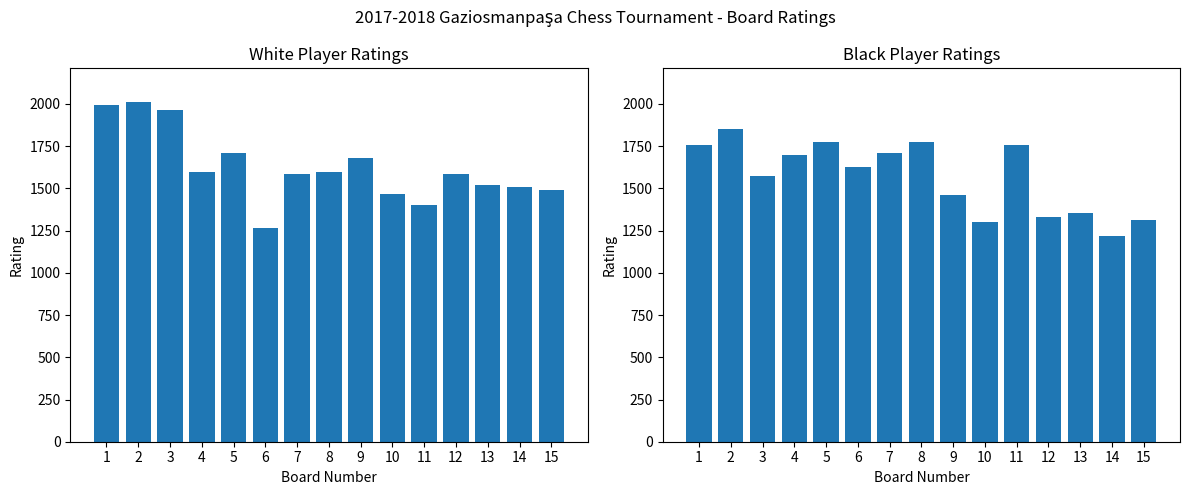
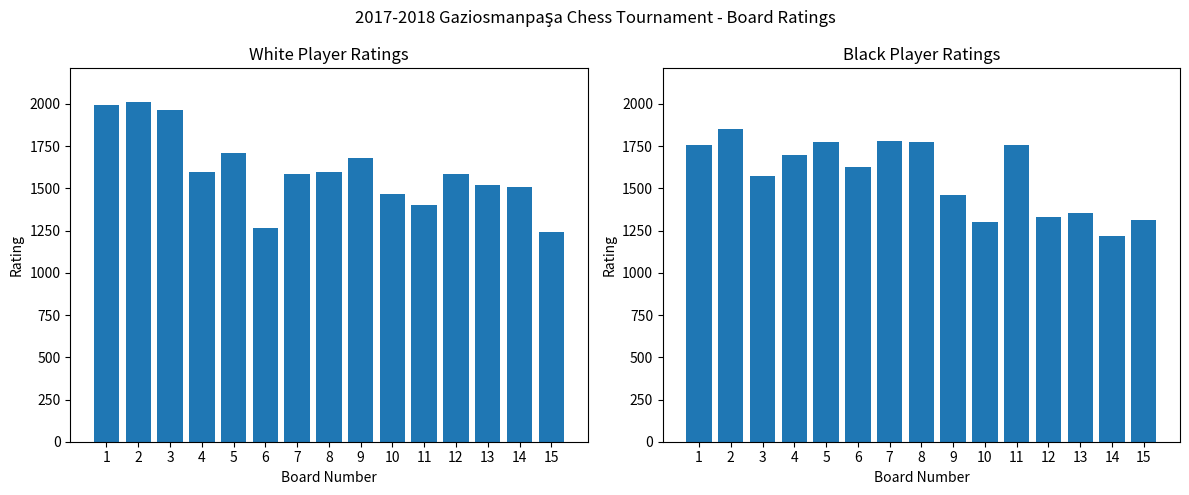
White Player Ratings, 15: 1490 -> 1240
Black Player Ratings, 7: 1710 -> 1780
